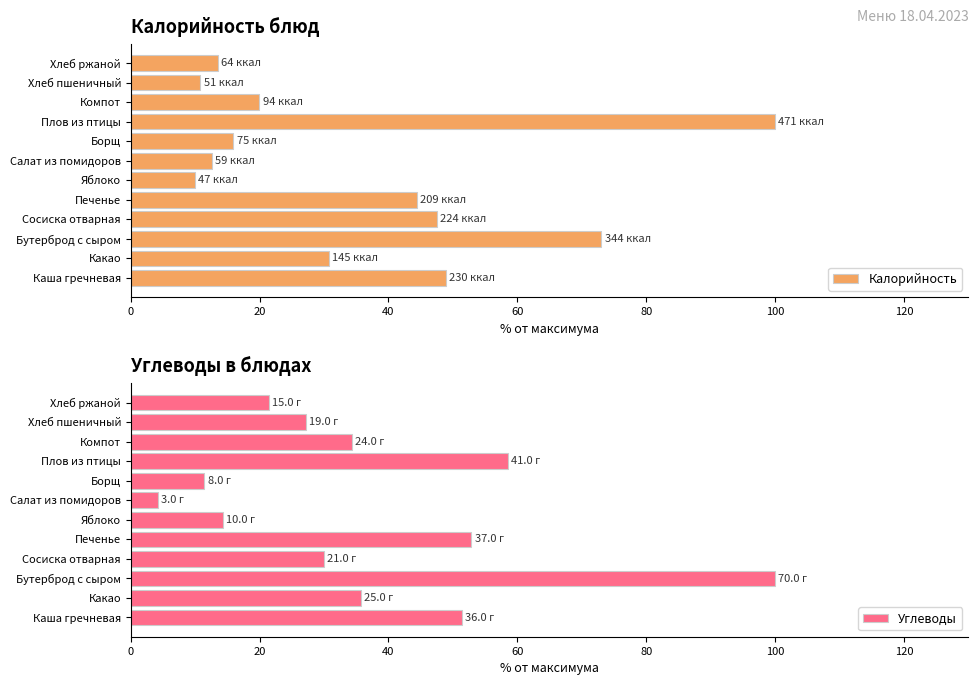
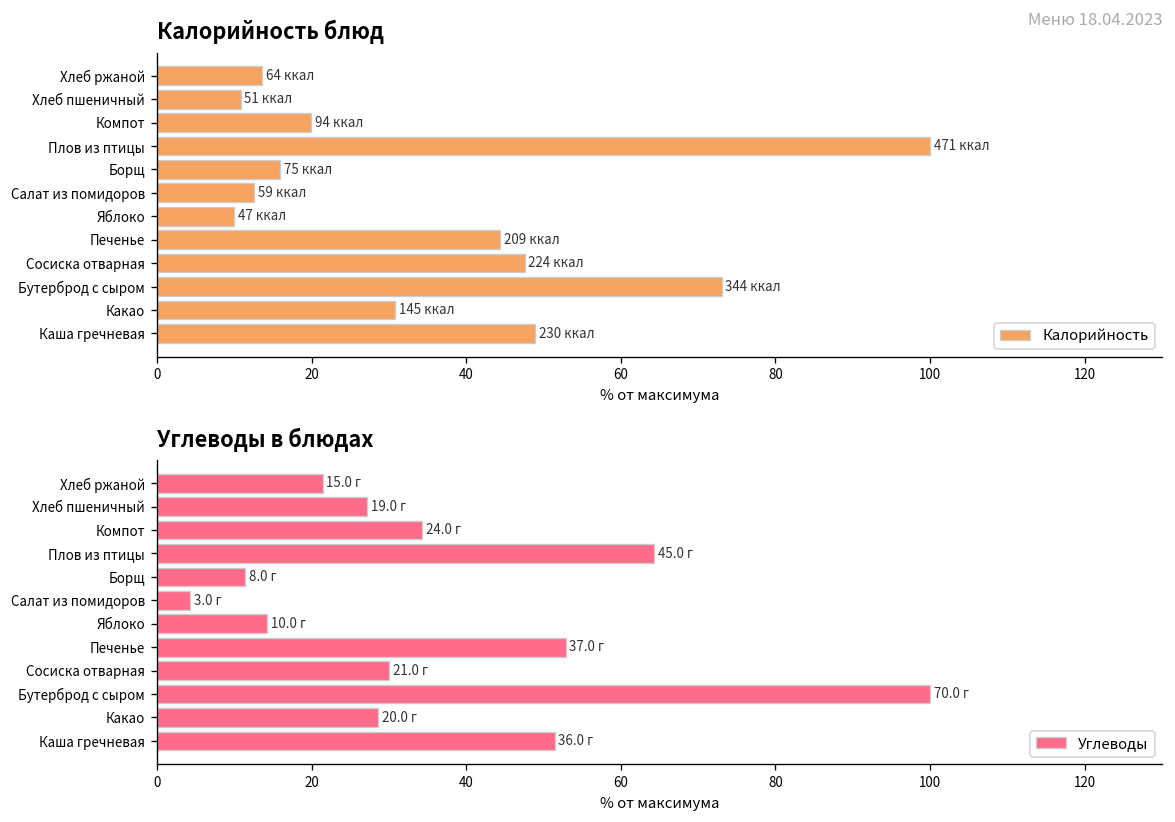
Углеводы в блюдах, Плов из птицы: 41.0 -> 45.0
Углеводы в блюдах, Какао: 25.0 -> 20.0
